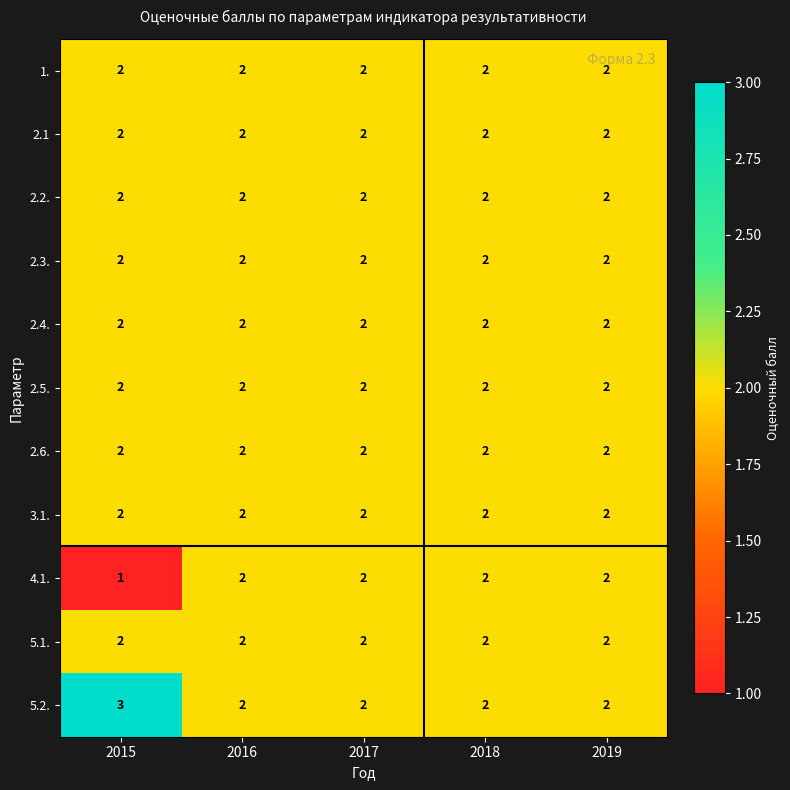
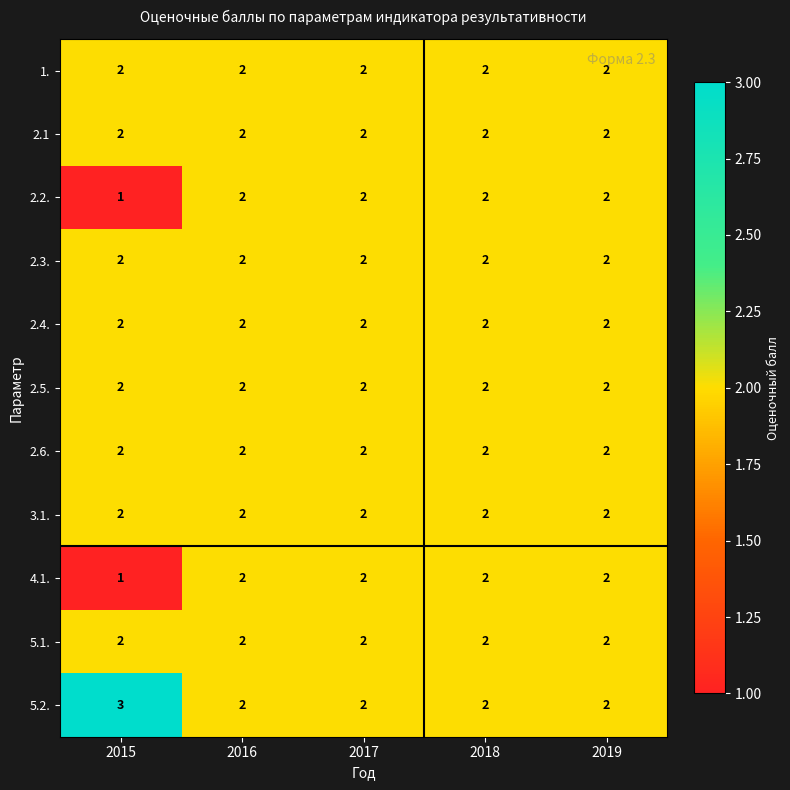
2.2., 2015: 2 -> 1
